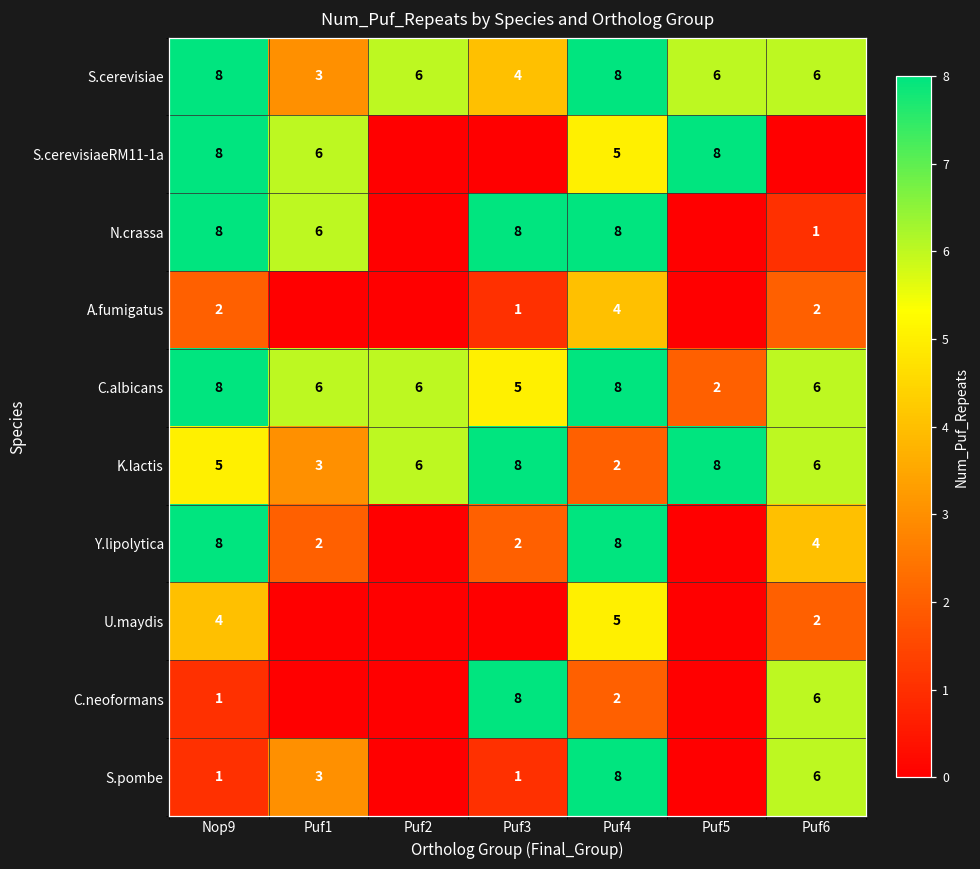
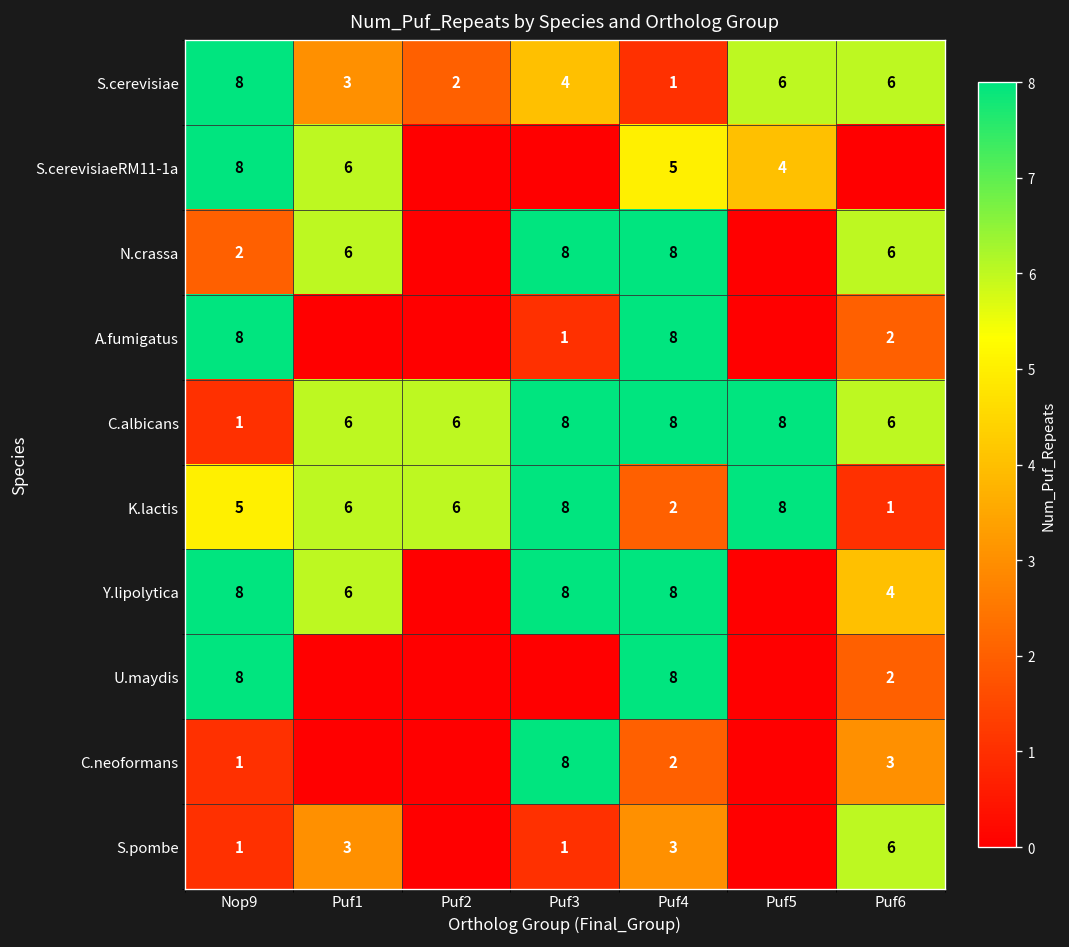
S.cerevisiae, Puf2: 6 -> 2
S.cerevisiae, Puf4: 8 -> 1
S.cerevisiaeRM11-1a, Puf5: 8 -> 4
N.crassa, Nop9: 8 -> 2
N.crassa, Puf6: 1 -> 6
A.fumigatus, Nop9: 2 -> 8
A.fumigatus, Puf4: 4 -> 8
C.albicans, Nop9: 8 -> 1
C.albicans, Puf3: 5 -> 8
C.albicans, Puf5: 2 -> 8
K.lactis, Puf1: 3 -> 6
K.lactis, Puf6: 6 -> 1
Y.lipolytica, Puf1: 2 -> 6
Y.lipolytica, Puf3: 2 -> 8
U.maydis, Nop9: 4 -> 8
U.maydis, Puf4: 5 -> 8
C.neoformans, Puf6: 6 -> 3
S.pombe, Puf4: 8 -> 3
